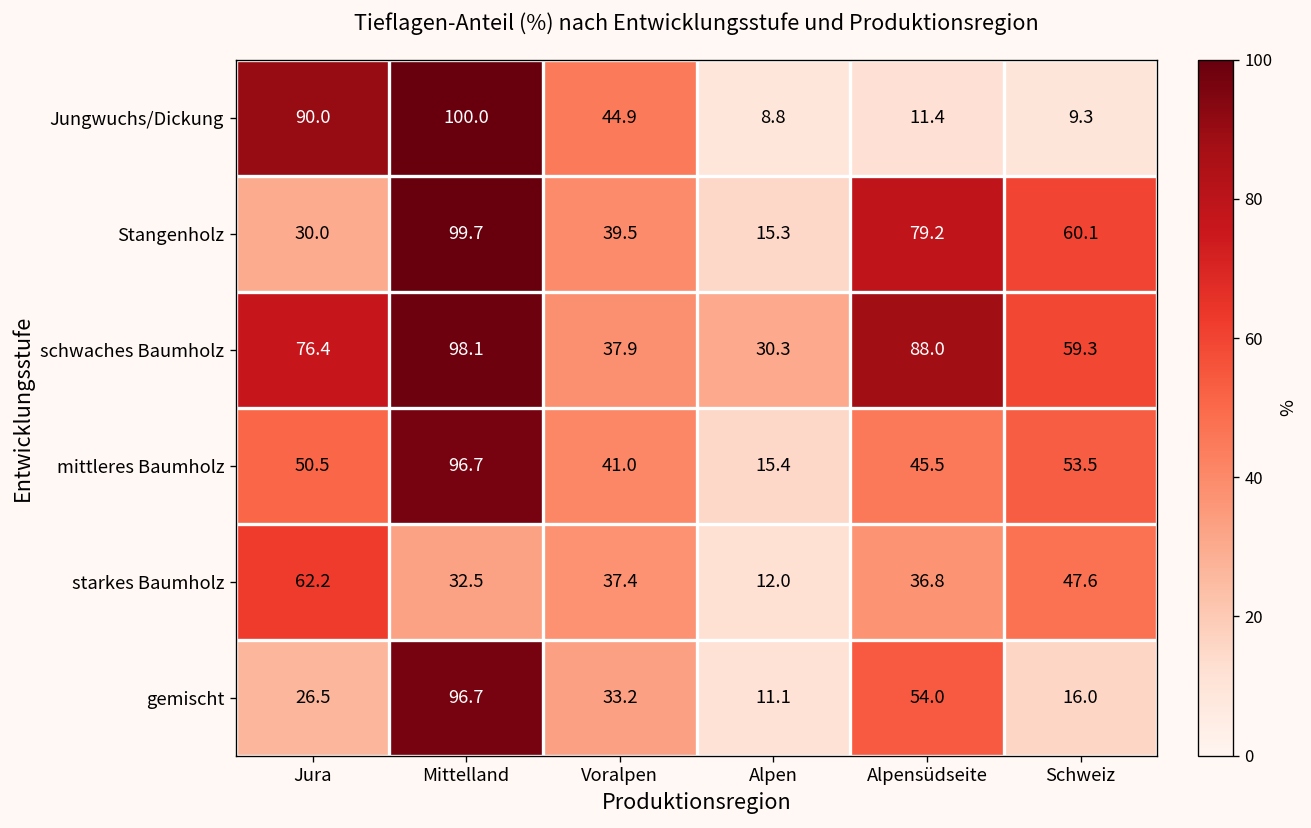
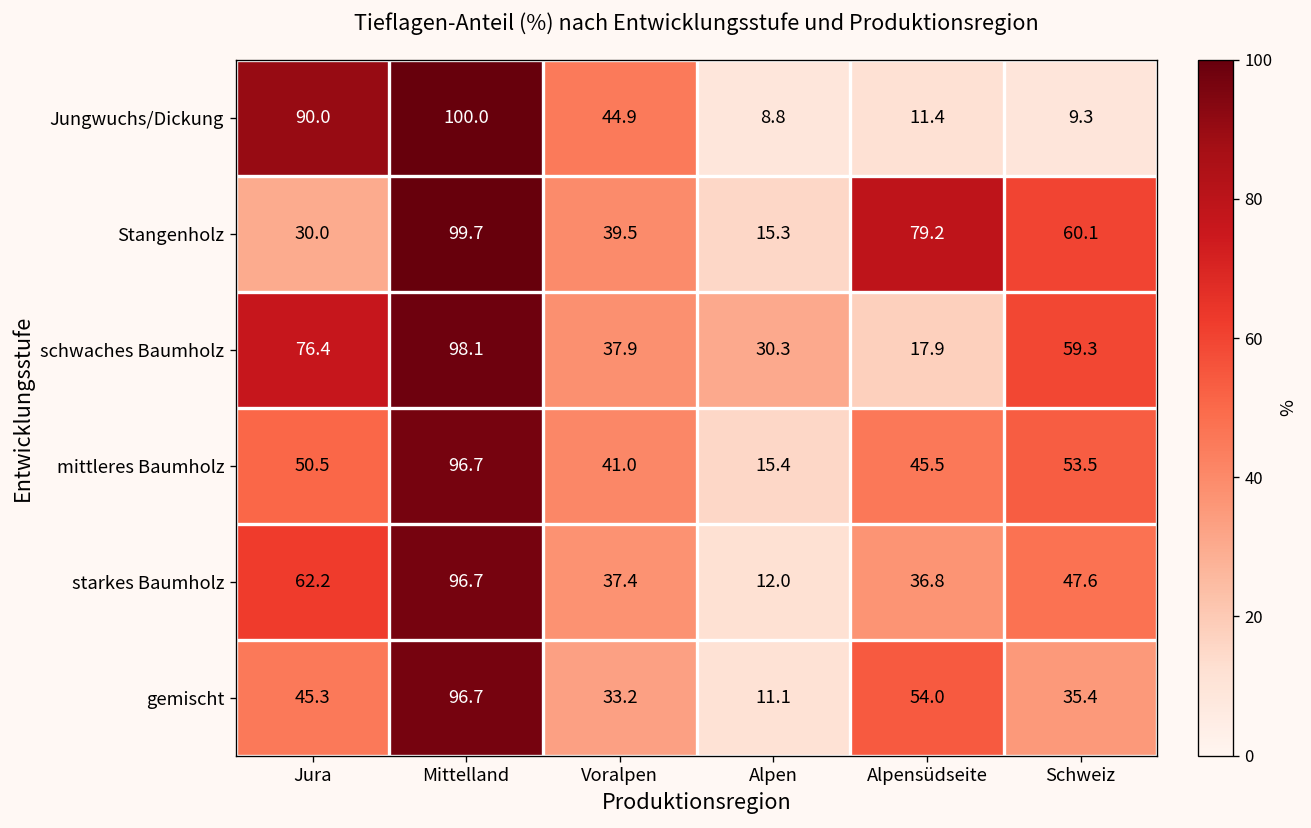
schwaches Baumholz, Alpensüdseite: 88.0 -> 17.9
starkes Baumholz, Mittelland: 32.5 -> 96.7
gemischt, Jura: 26.5 -> 45.3
gemischt, Schweiz: 16.0 -> 35.4
